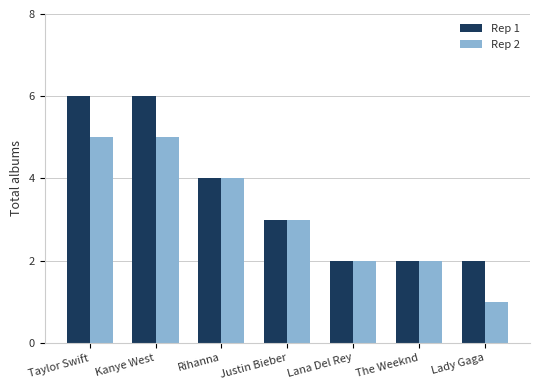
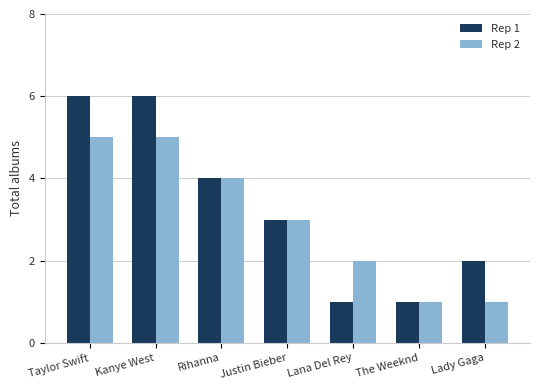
Rep 1, Lana Del Rey: 2 -> 1
Rep 1, The Weeknd: 2 -> 1
Rep 2, The Weeknd: 2 -> 1
